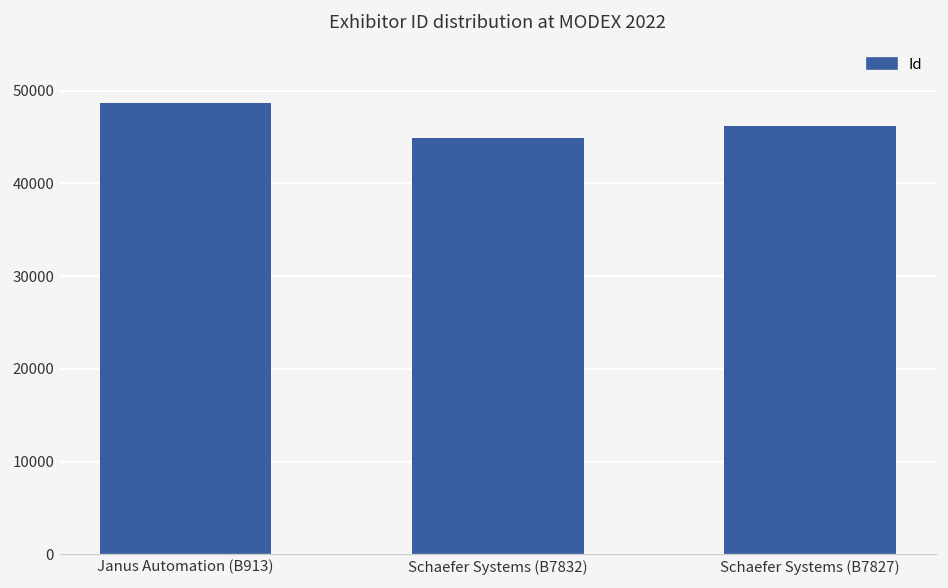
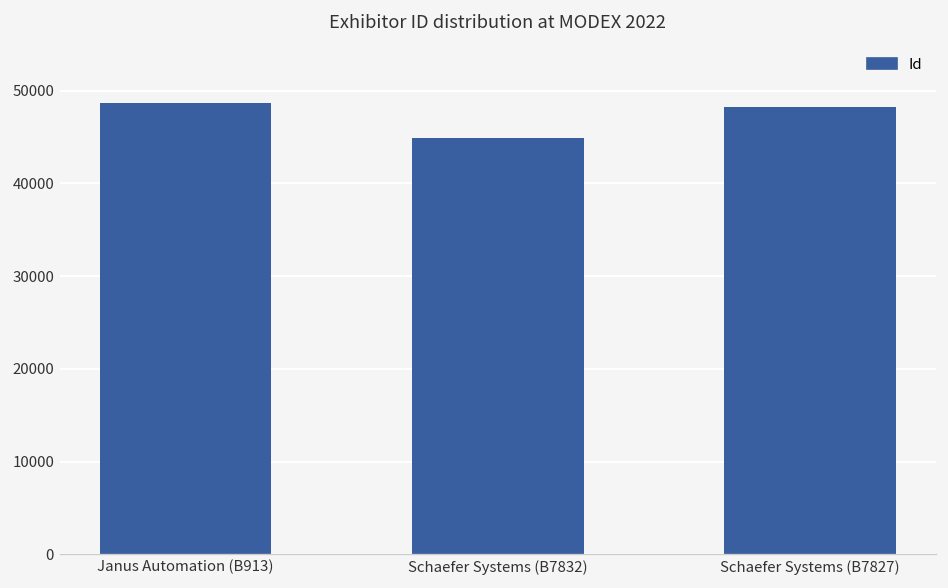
Schaefer Systems (B7827): 46000 -> 48000
